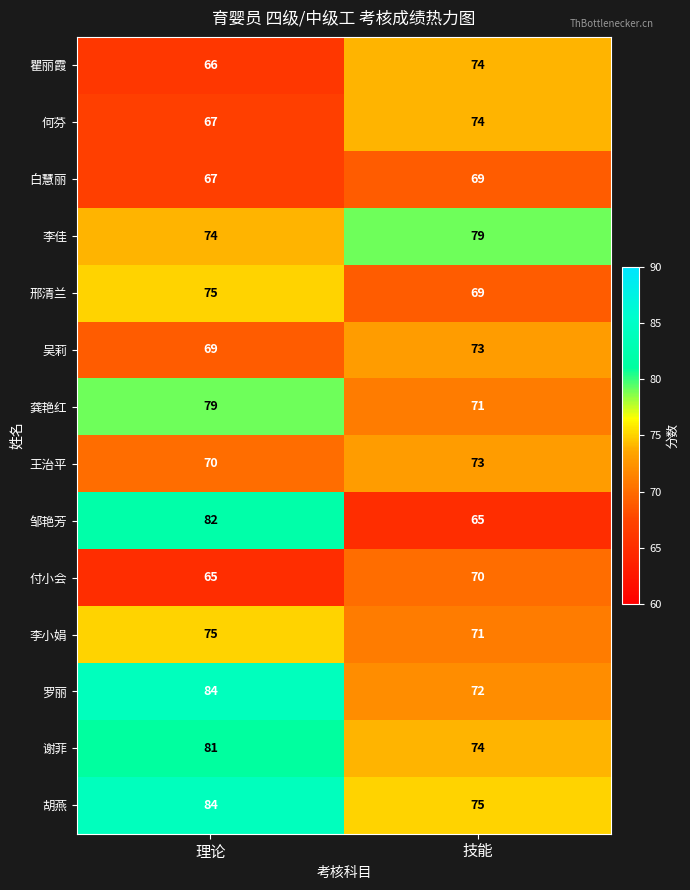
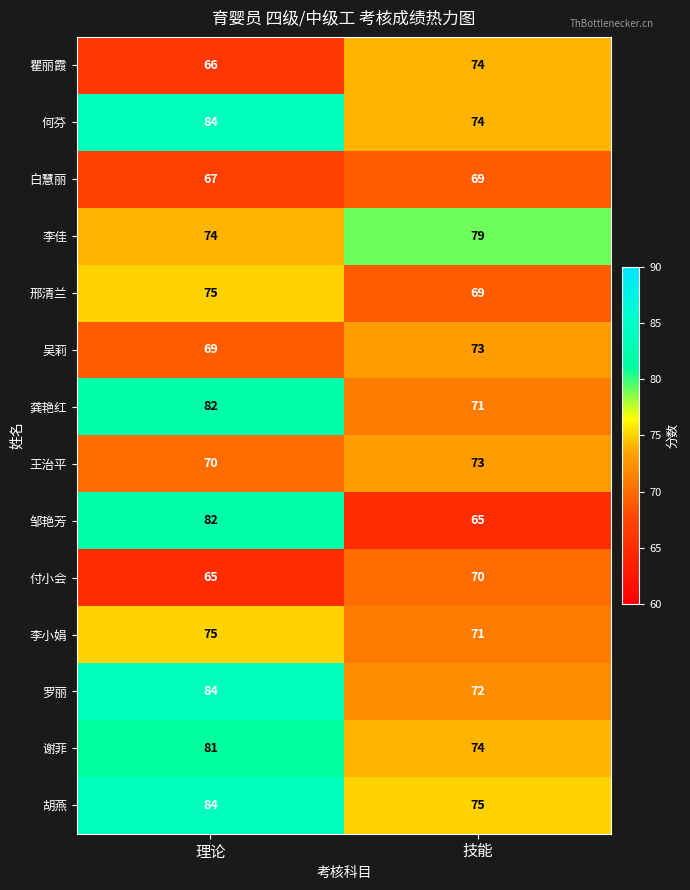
何芬, 理论: 67 -> 84
龚艳红, 理论: 79 -> 82
